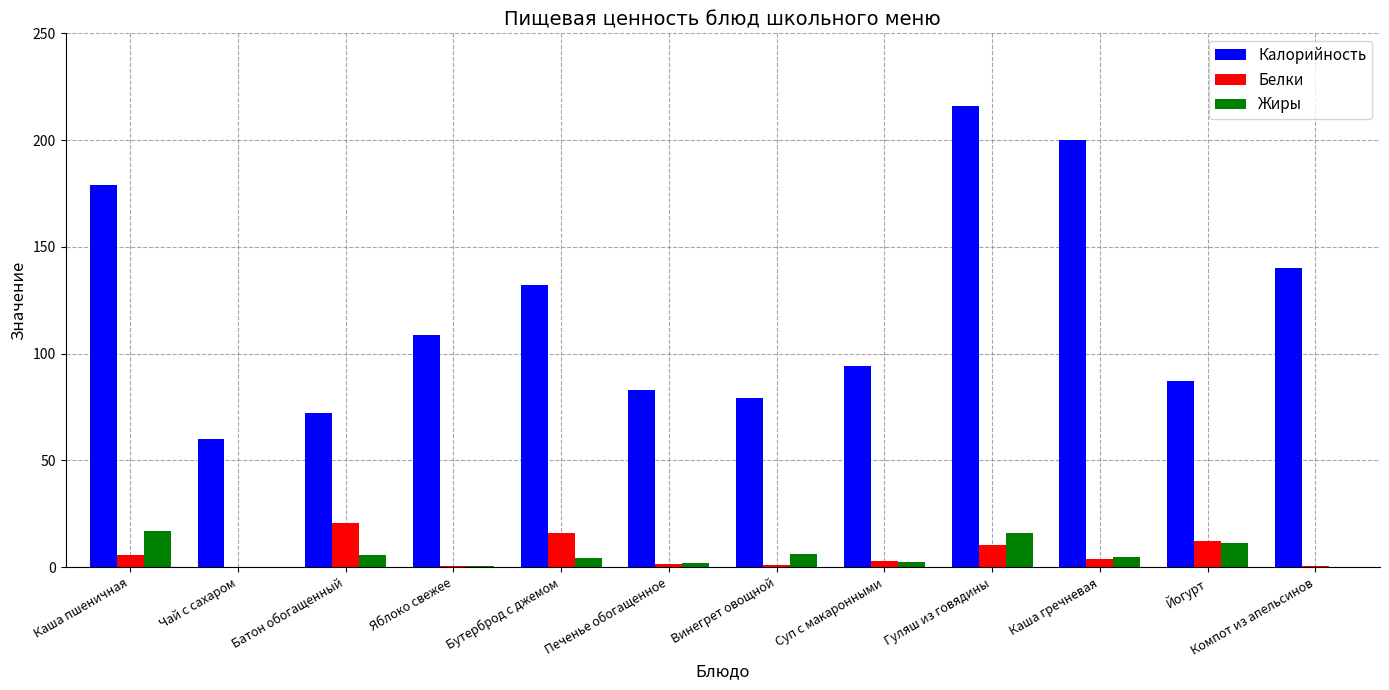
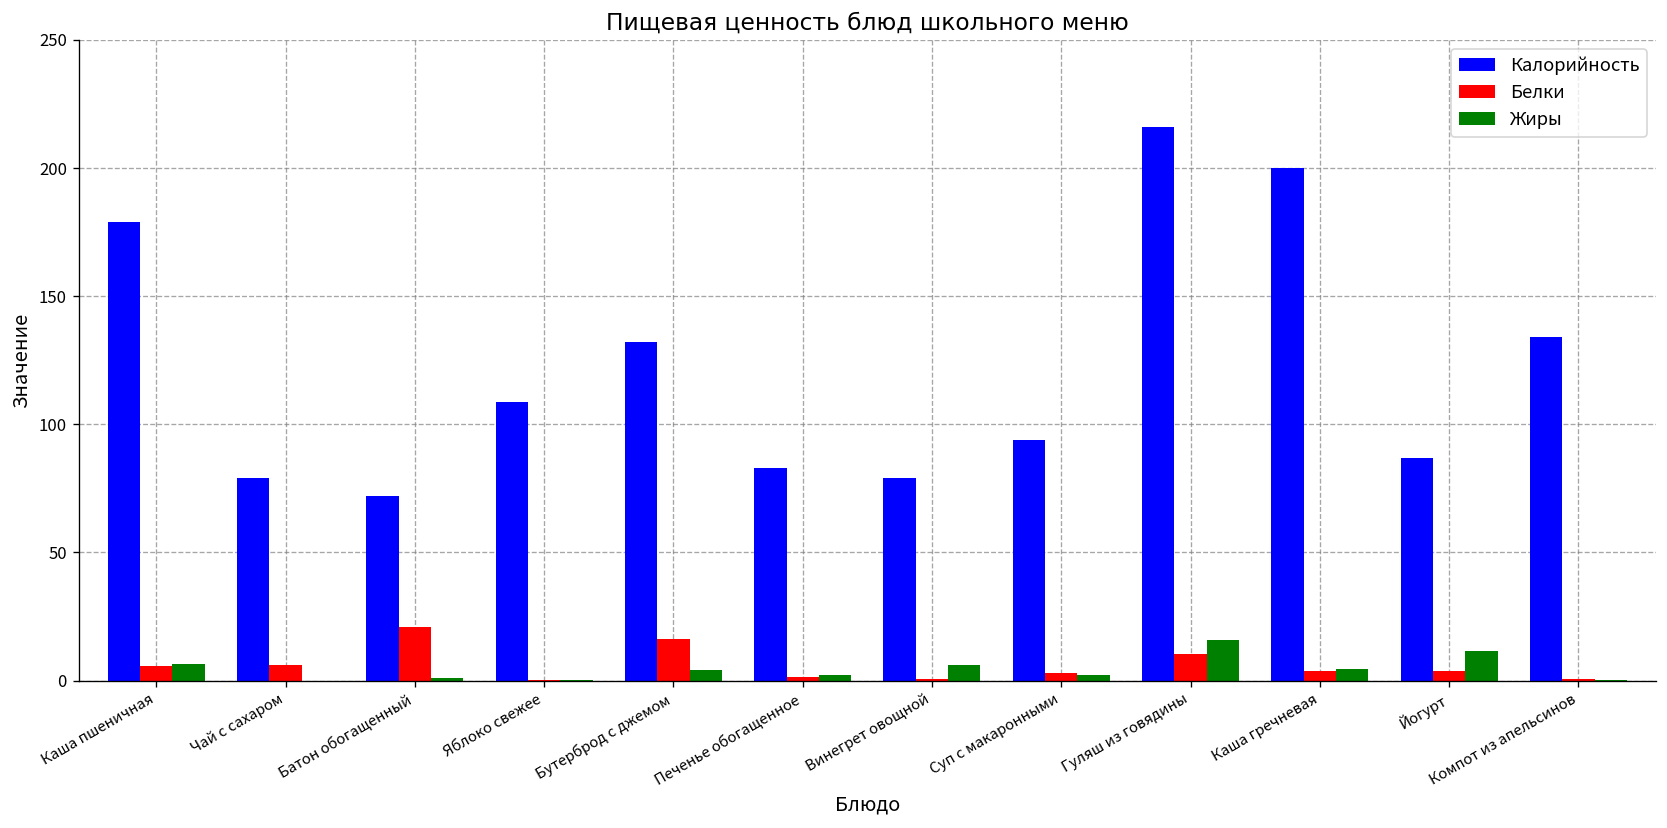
Жиры, Каша пшеничная: 17 -> 6
Калорийность, Чай с сахаром: 60 -> 79
Белки, Чай с сахаром: 0 -> 6
Жиры, Батон обогащенный: 6 -> 1
Белки, Йогурт: 12 -> 4
Калорийность, Компот из апельсинов: 140 -> 134
